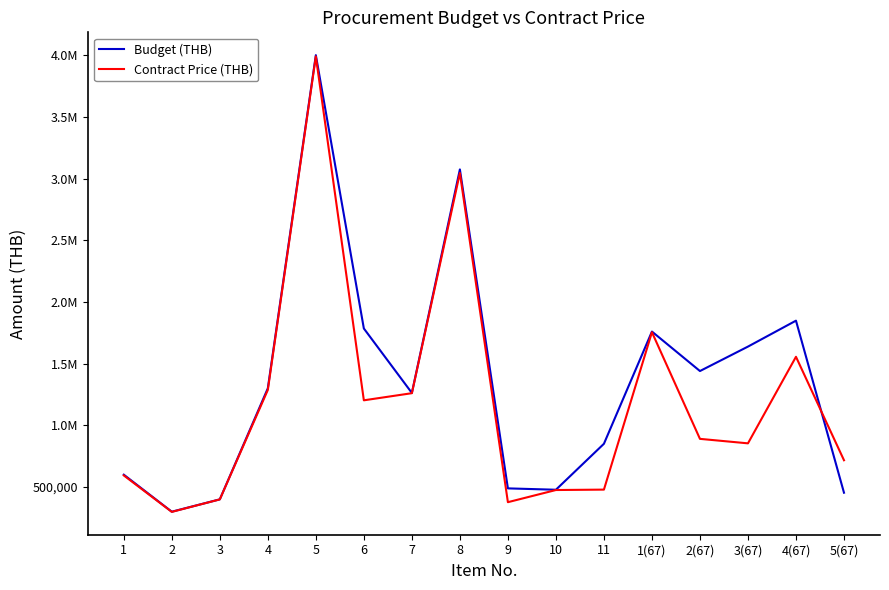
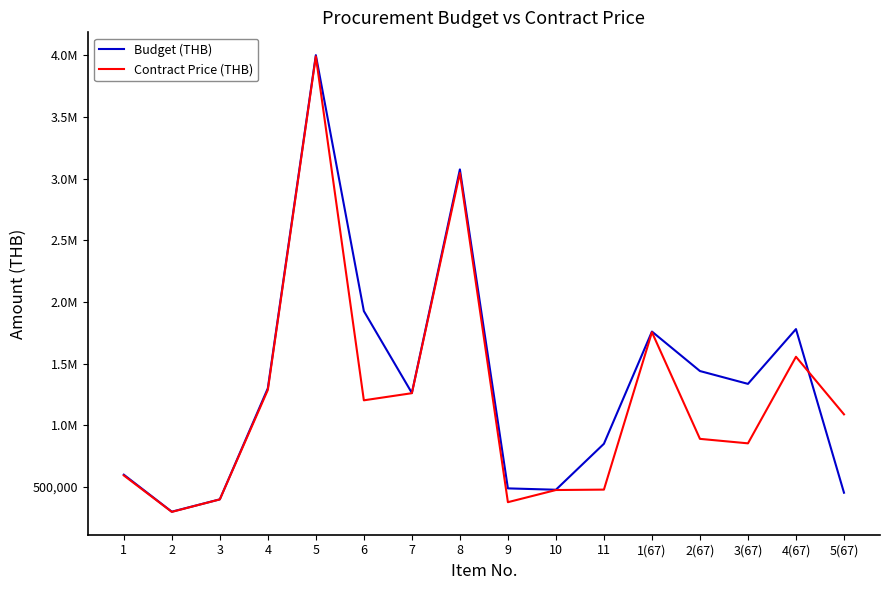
Budget (THB), 6: 1,780,000 -> 1,930,000
Budget (THB), 3(67): 1,640,000 -> 1,340,000
Budget (THB), 4(67): 1,850,000 -> 1,780,000
Contract Price (THB), 5(67): 720,000 -> 1,090,000
